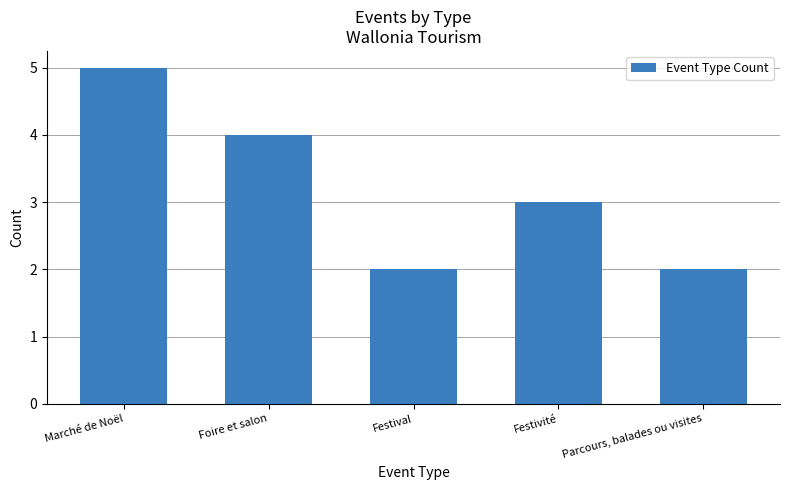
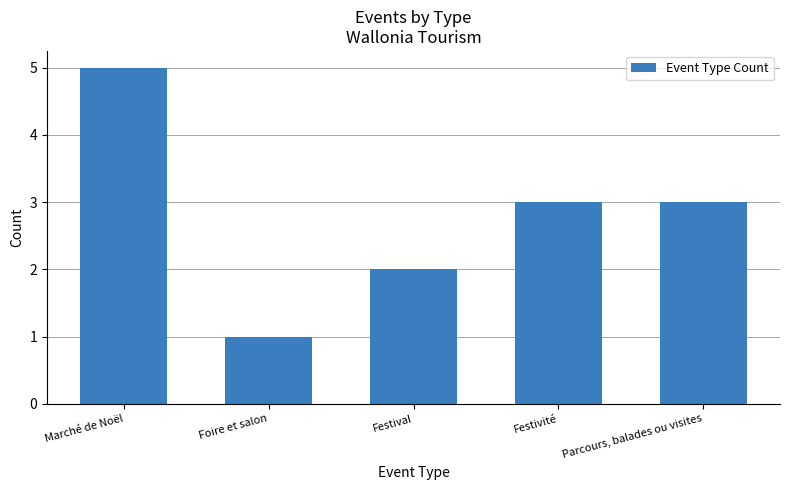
Foire et salon: 4 -> 1
Parcours, balades ou visites: 2 -> 3
